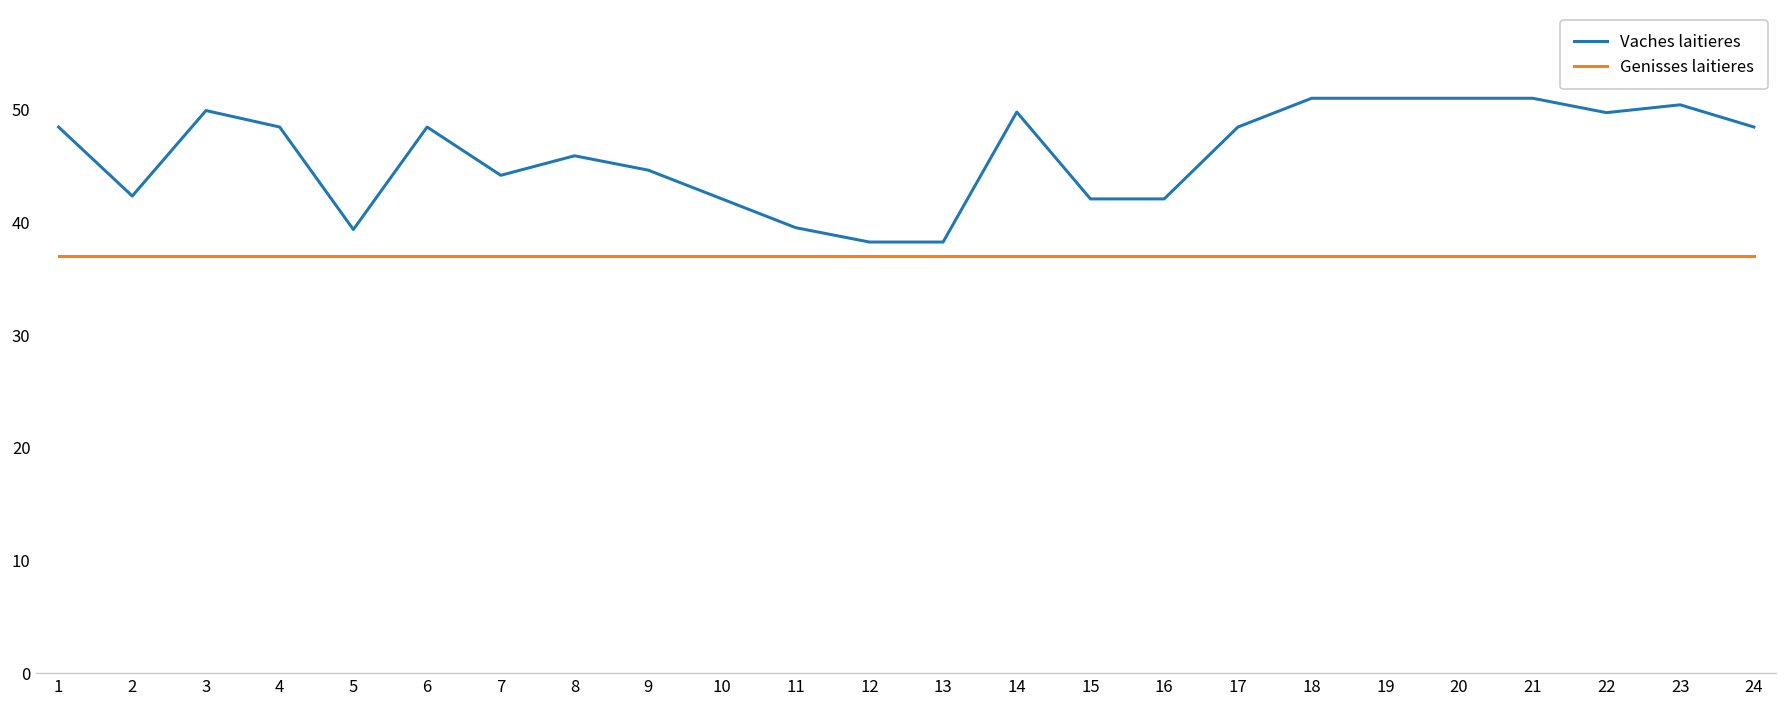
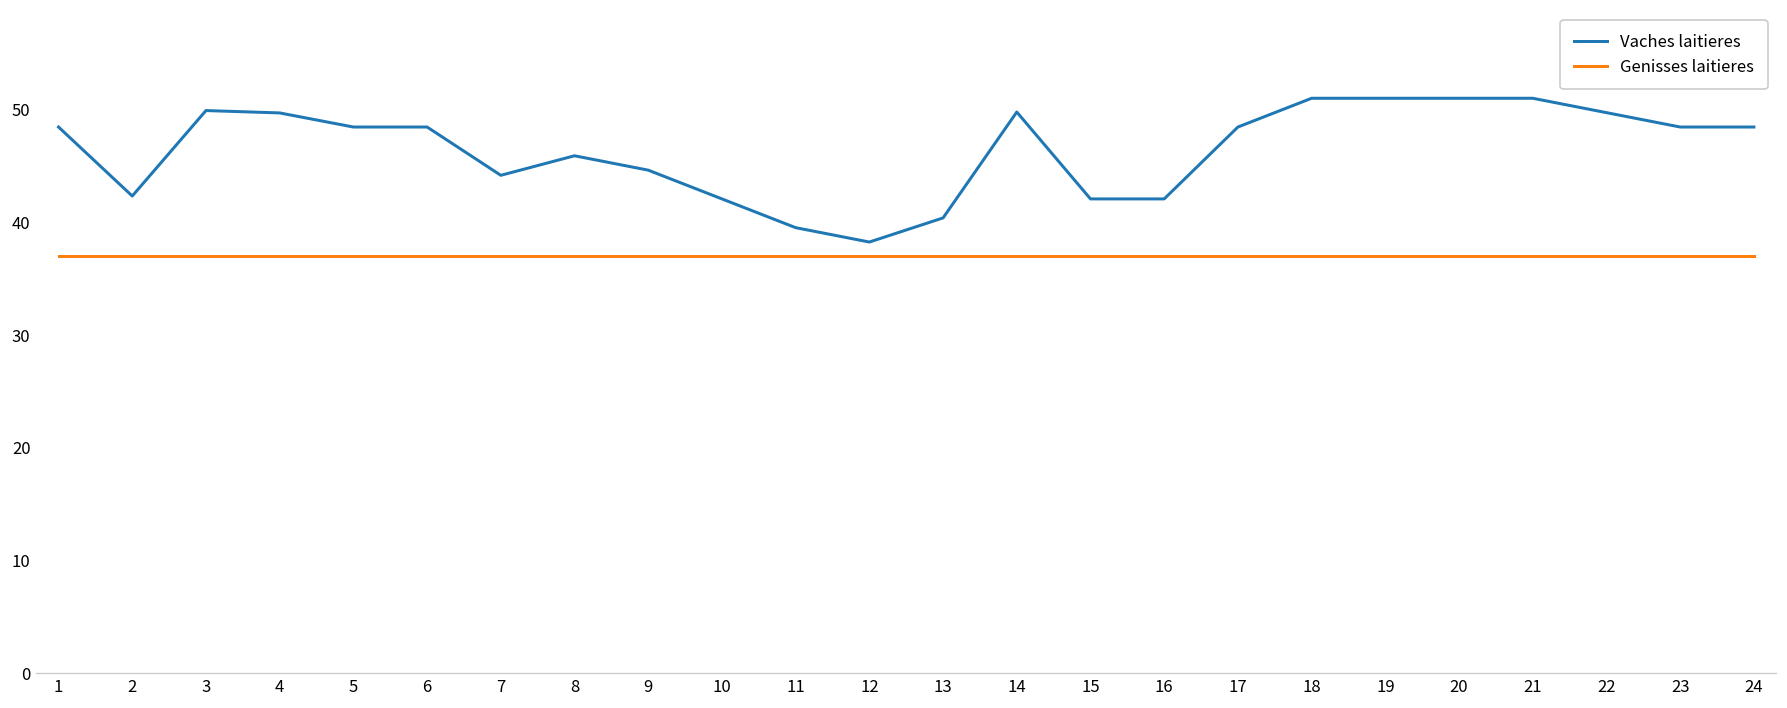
Vaches laitieres, 4: 48 -> 50
Vaches laitieres, 5: 39 -> 48
Vaches laitieres, 13: 38 -> 40
Vaches laitieres, 23: 50 -> 48
